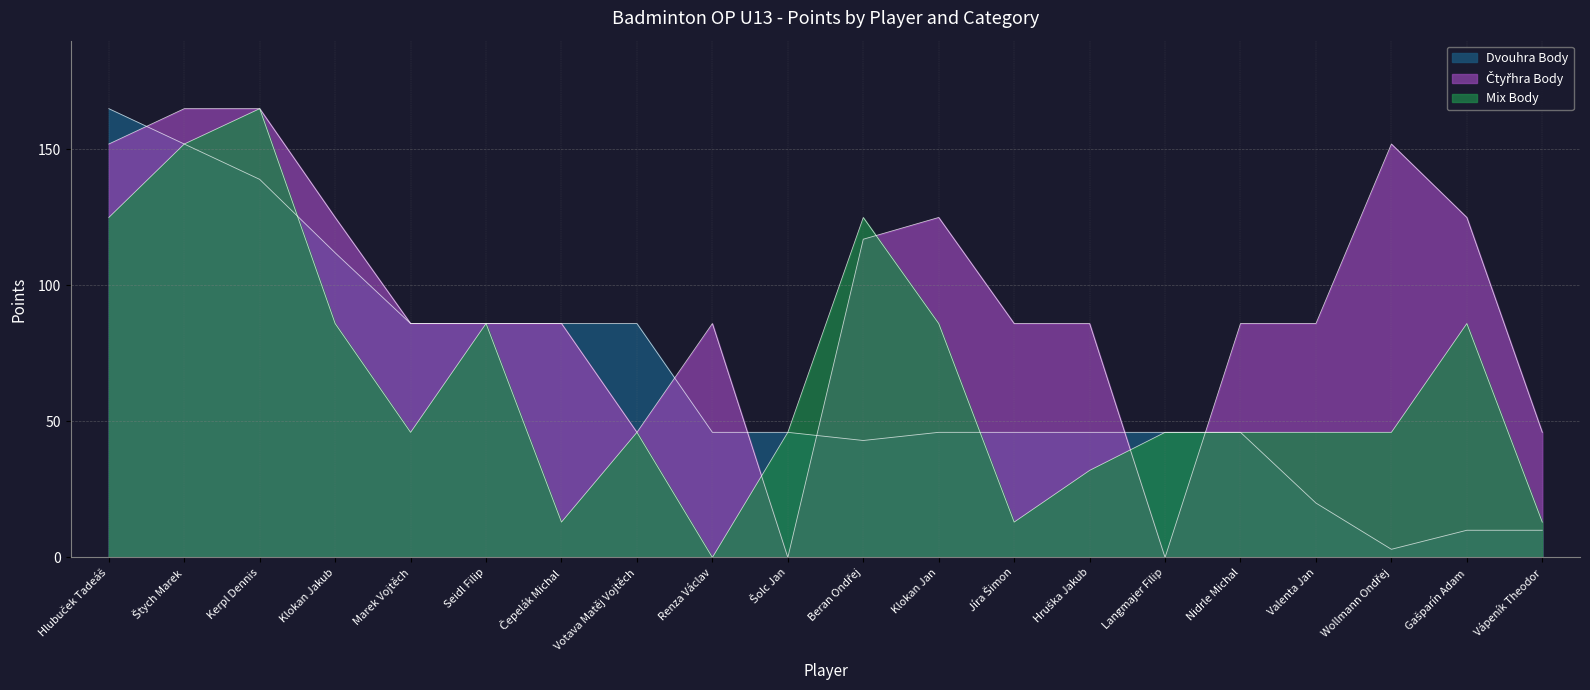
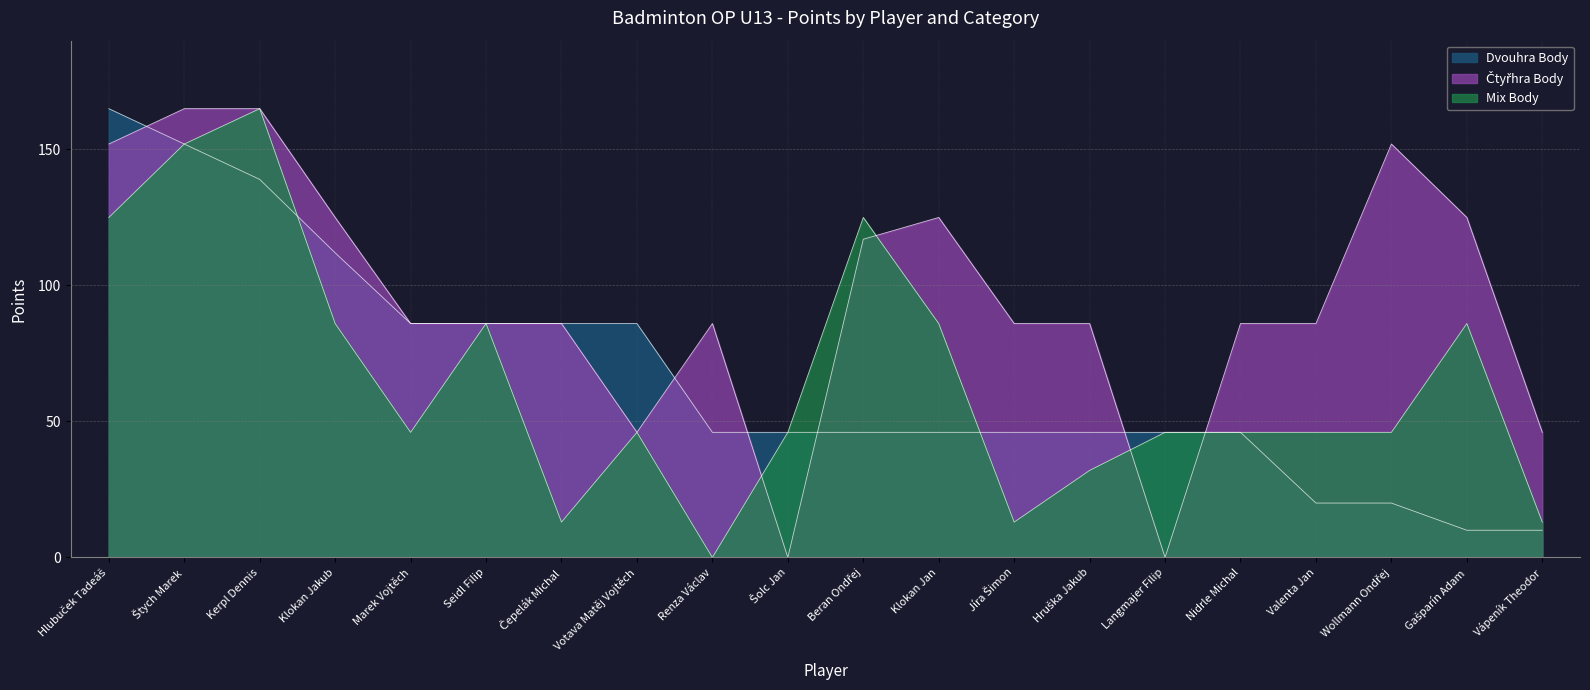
Dvouhra Body, Beran Ondřej: 43 -> 46
Dvouhra Body, Wollmann Ondřej: 3 -> 20
